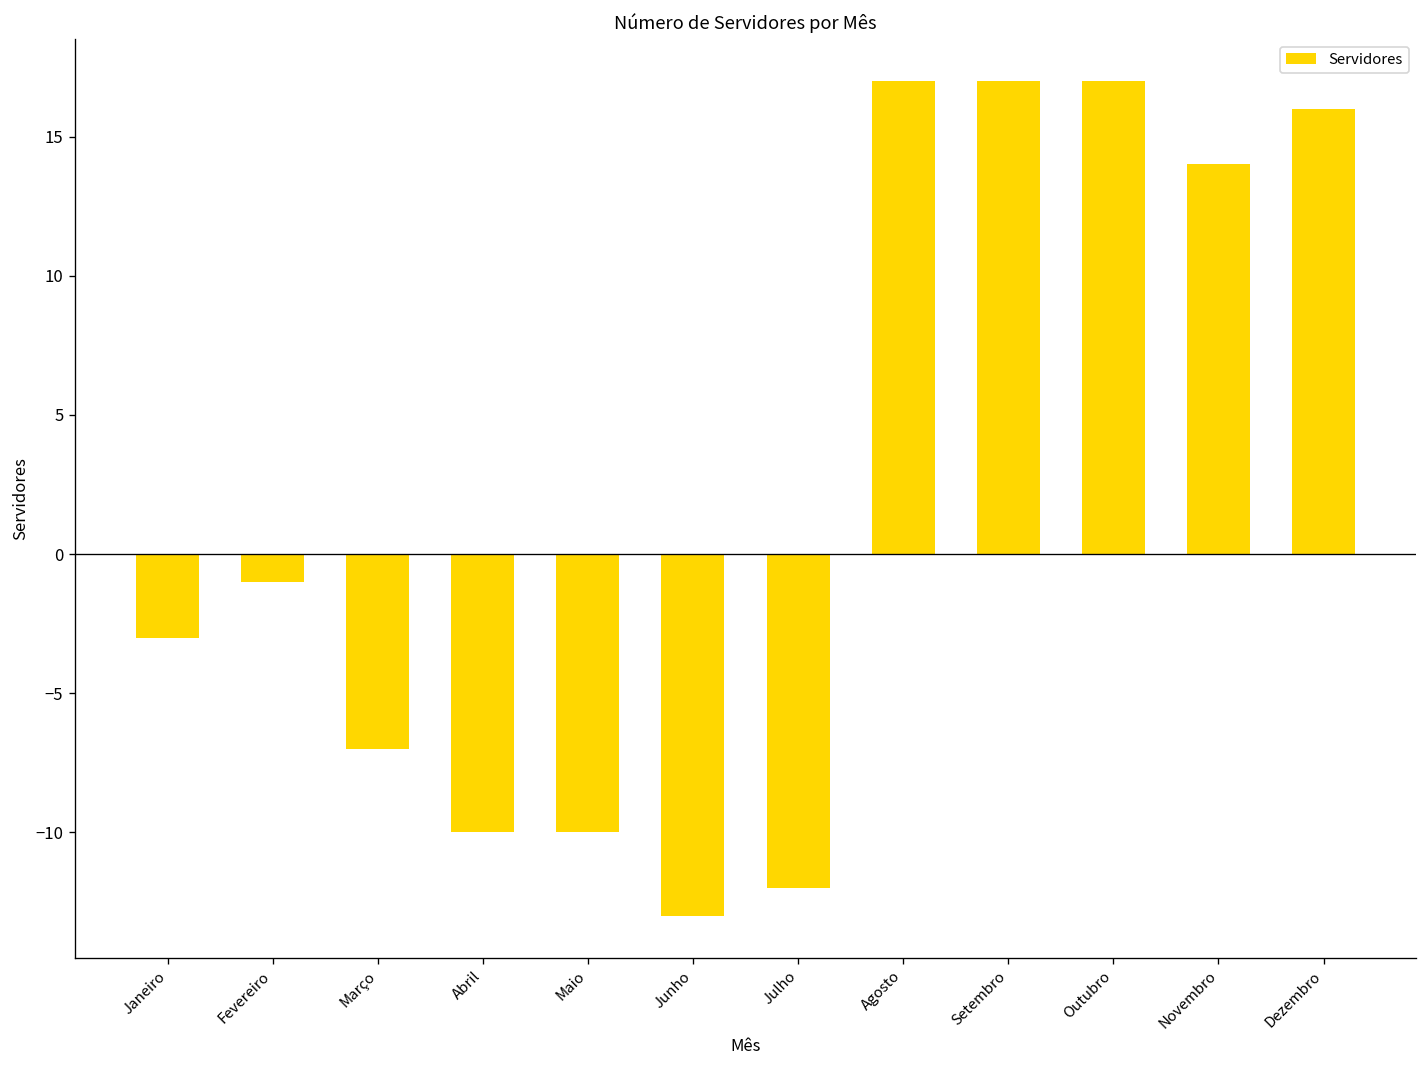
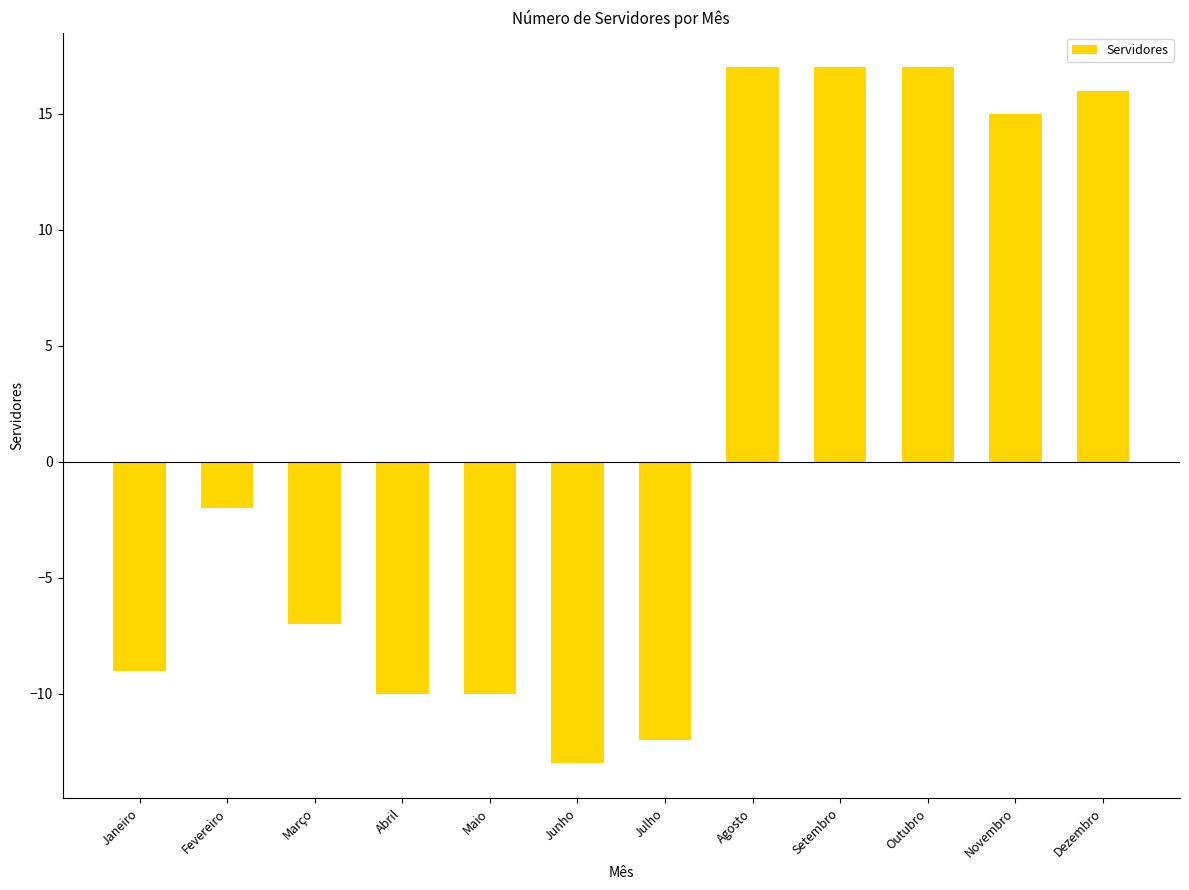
Janeiro: -3.0 -> -9.0
Fevereiro: -1.0 -> -2.0
Novembro: 14.0 -> 15.0
